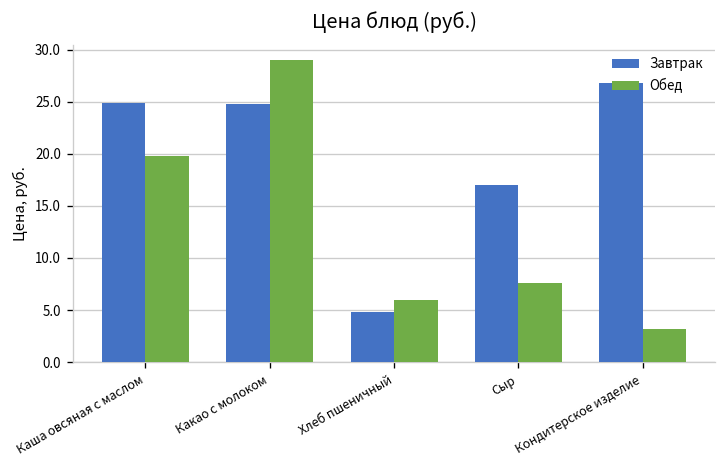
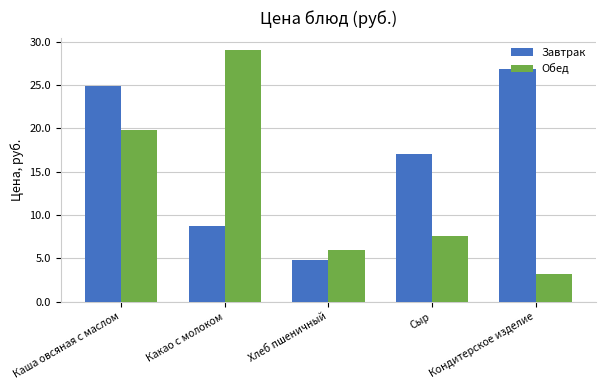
Завтрак, Какао с молоком: 25 -> 9
